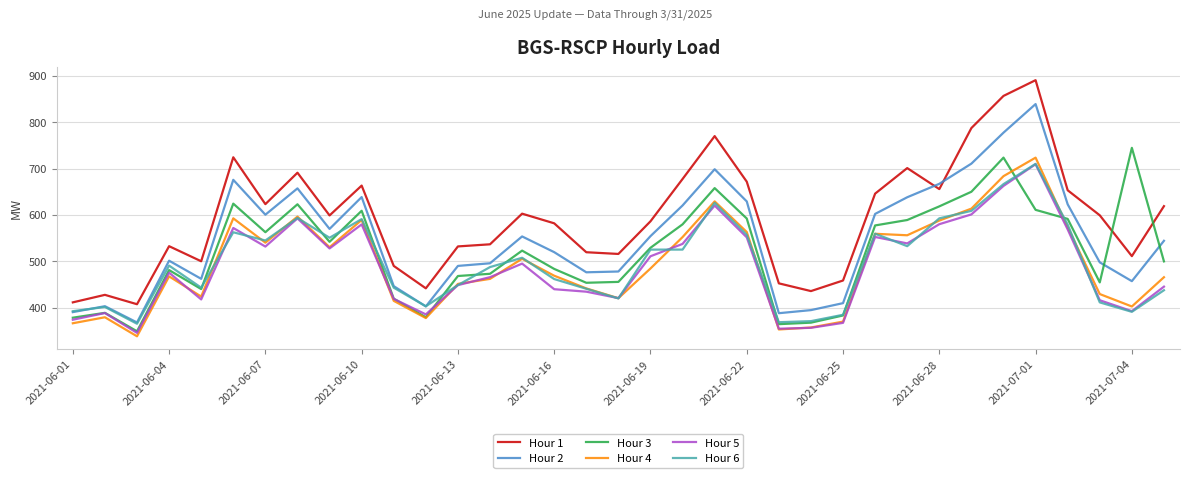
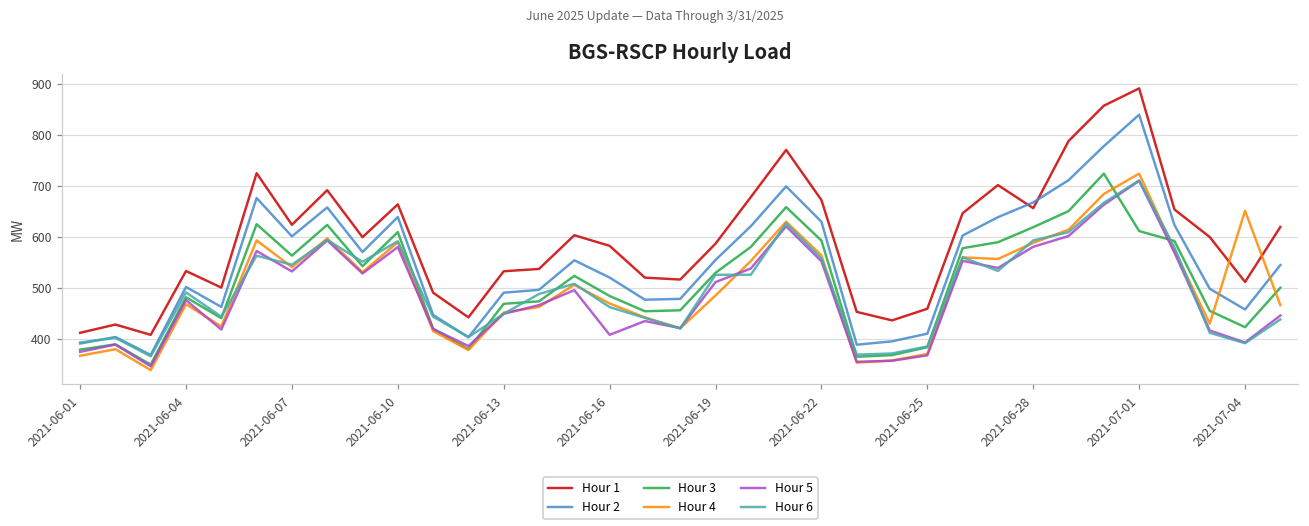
Hour 5, 2021-06-16: 440 -> 410
Hour 3, 2021-07-04: 740 -> 420
Hour 4, 2021-07-04: 400 -> 650
